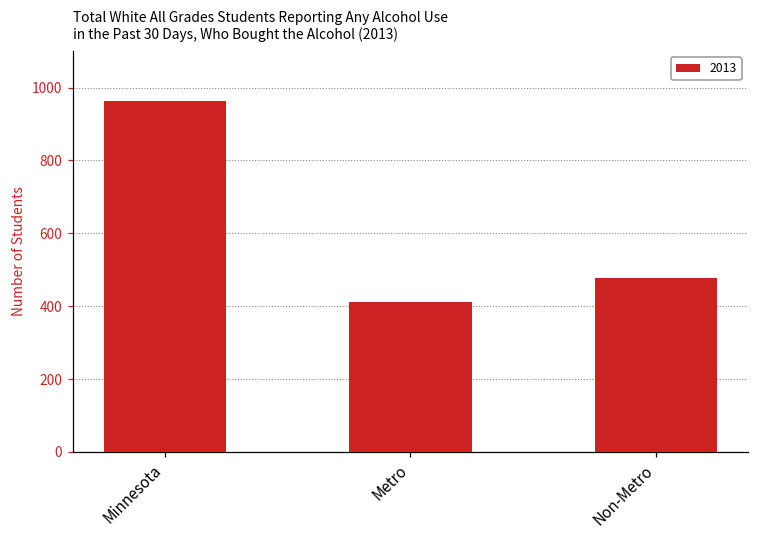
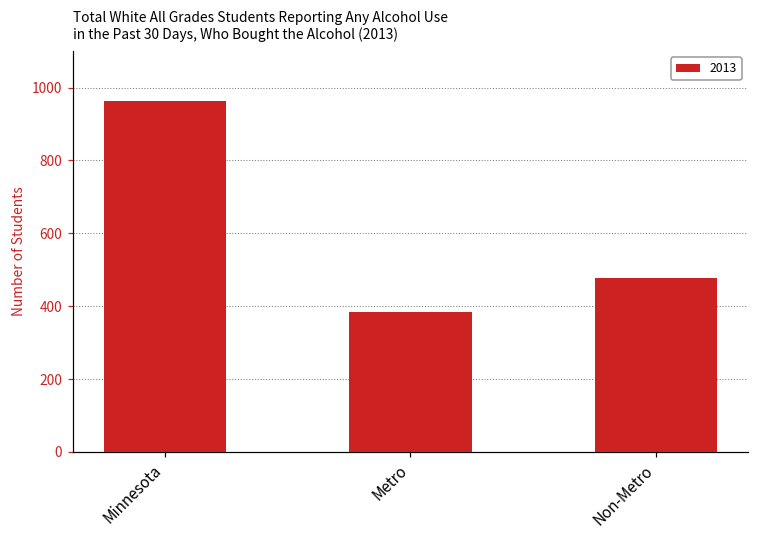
Metro: 410 -> 380
